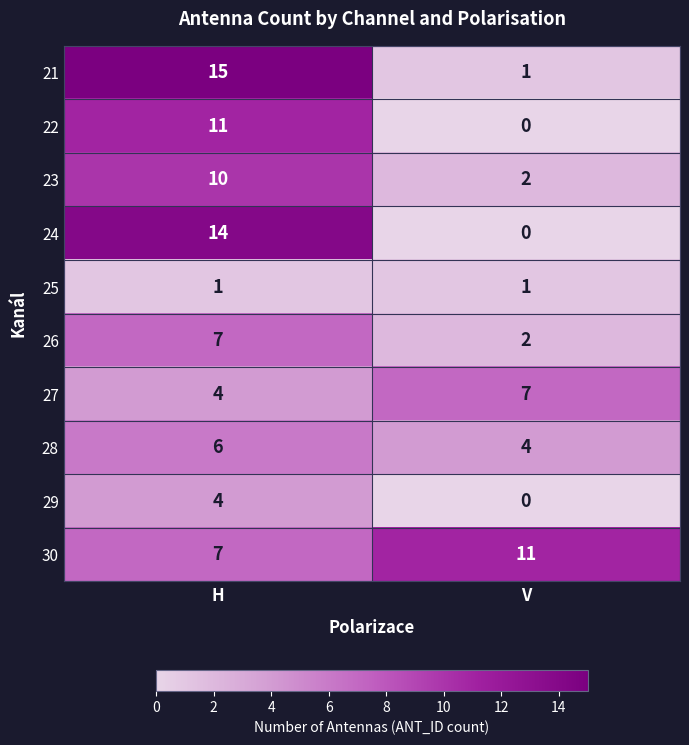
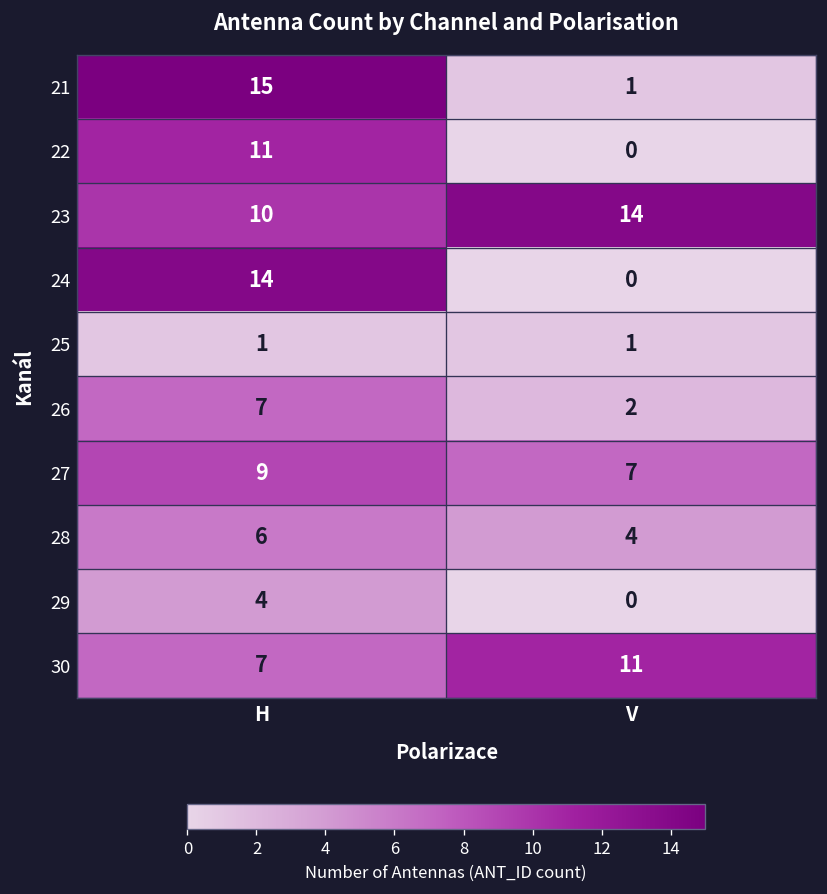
23, V: 2 -> 14
27, H: 4 -> 9
